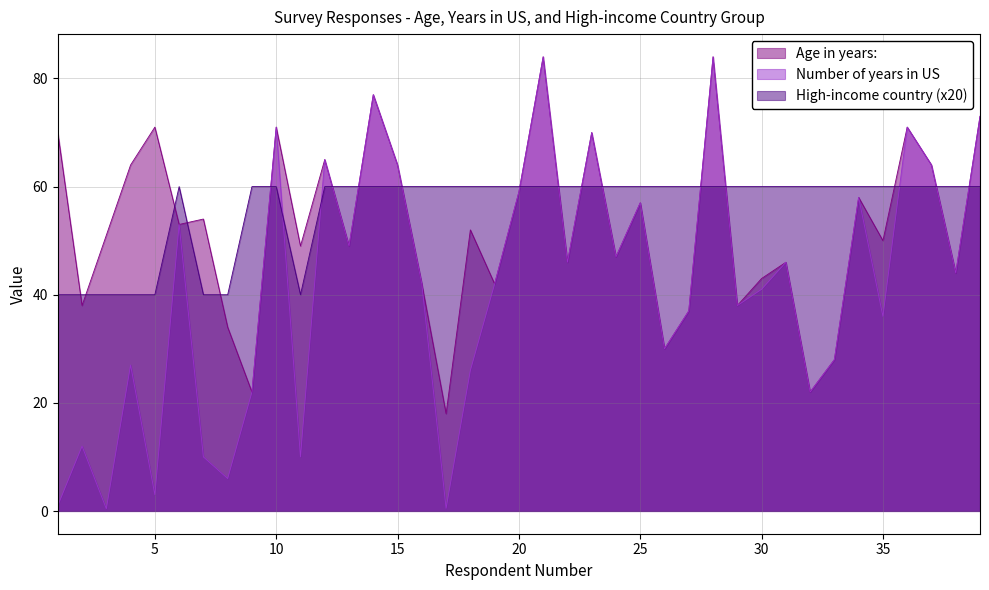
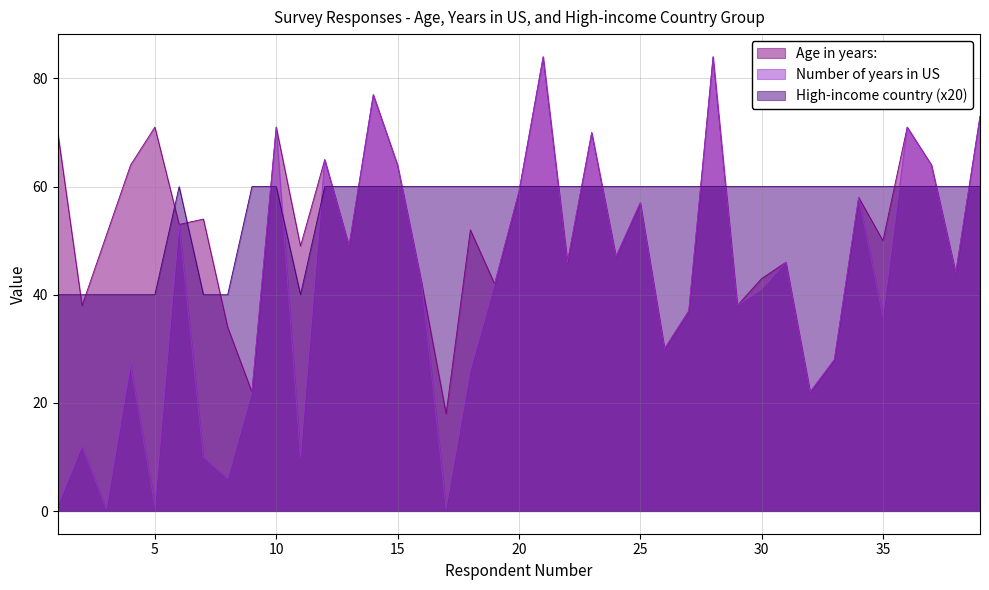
Number of years in US, 5: 3 -> 1
